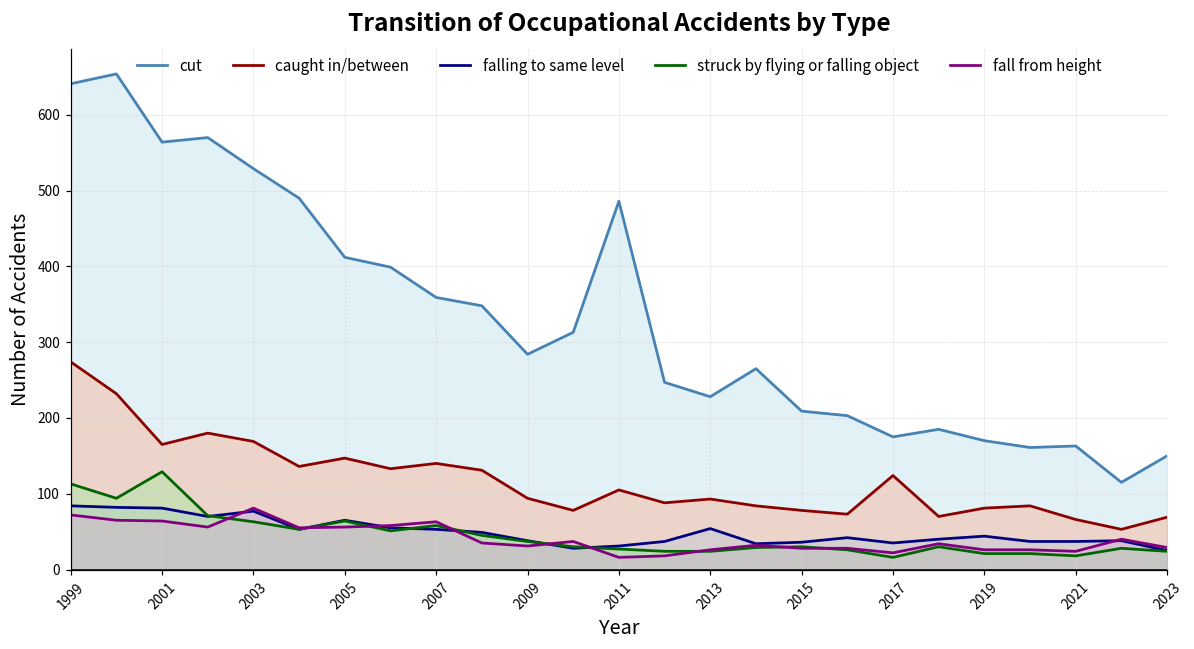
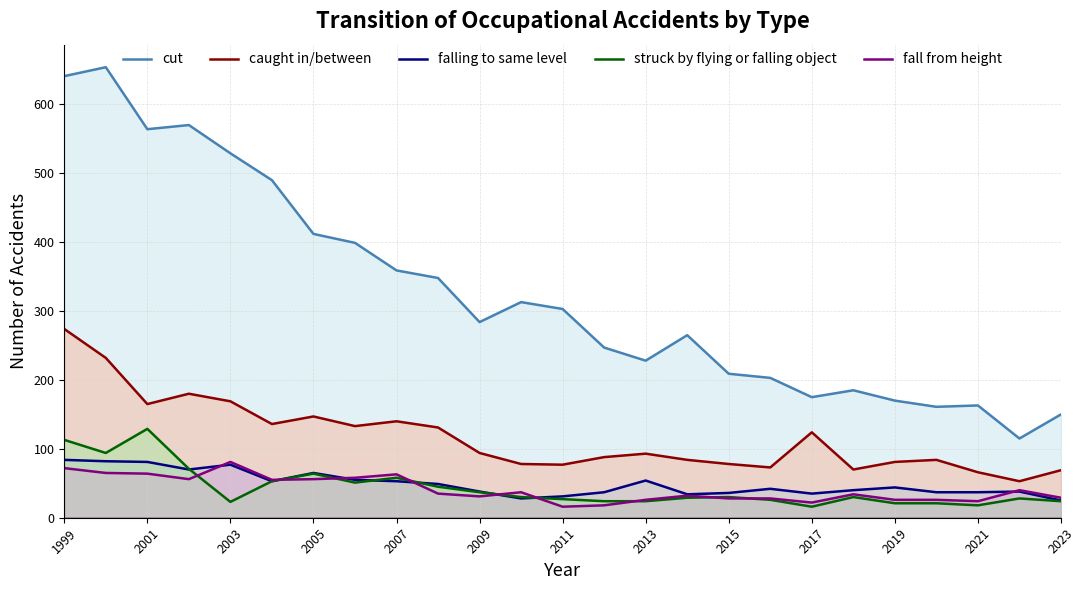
struck by flying or falling object, 2003: 60 -> 20
cut, 2011: 490 -> 300
caught in/between, 2011: 110 -> 80
